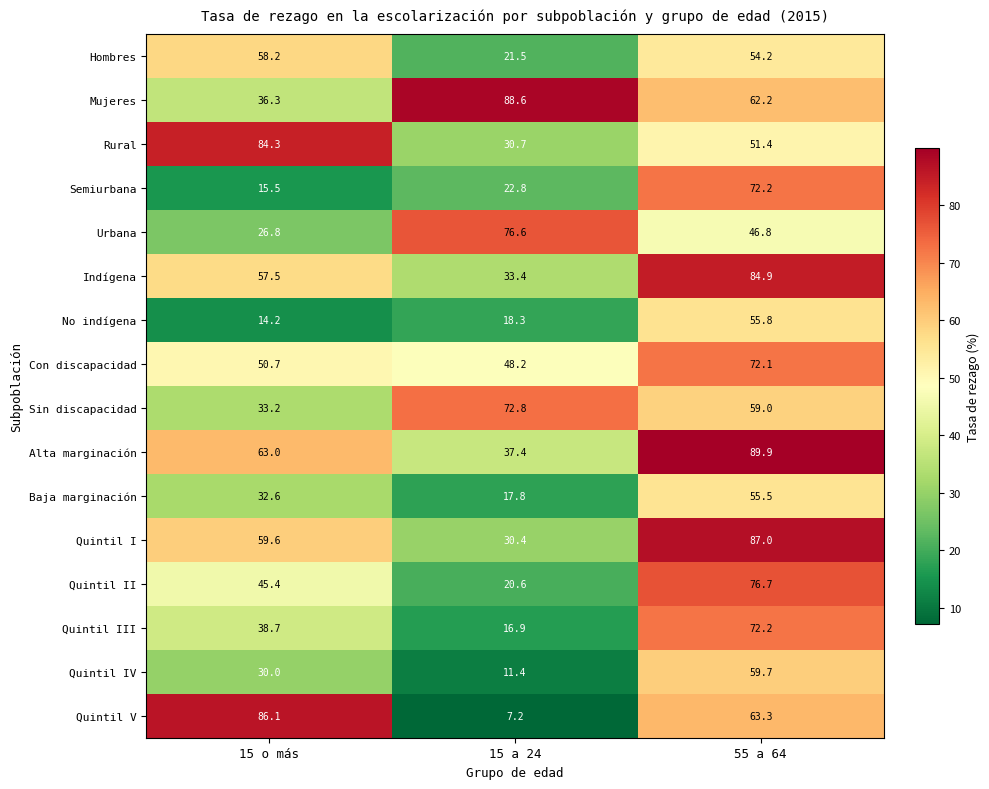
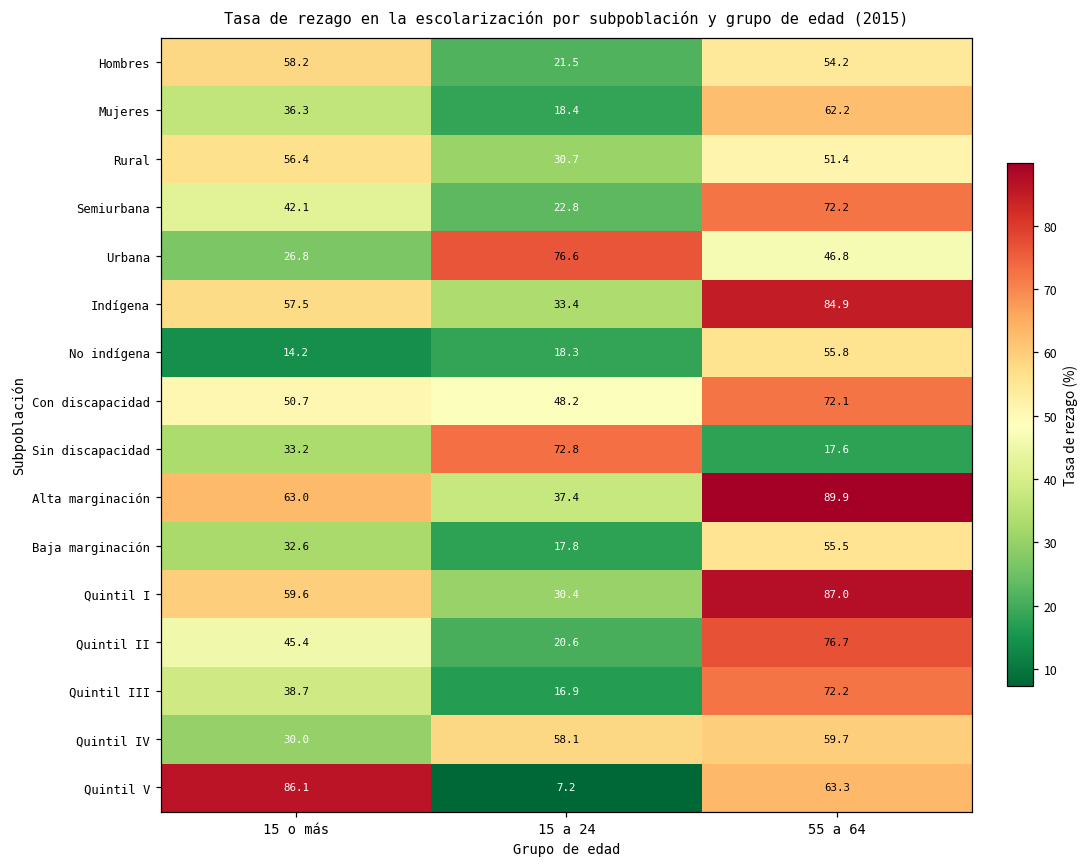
Mujeres, 15 a 24: 88.6 -> 18.4
Rural, 15 o más: 84.3 -> 56.4
Semiurbana, 15 o más: 15.5 -> 42.1
Sin discapacidad, 55 a 64: 59.0 -> 17.6
Quintil IV, 15 a 24: 11.4 -> 58.1
